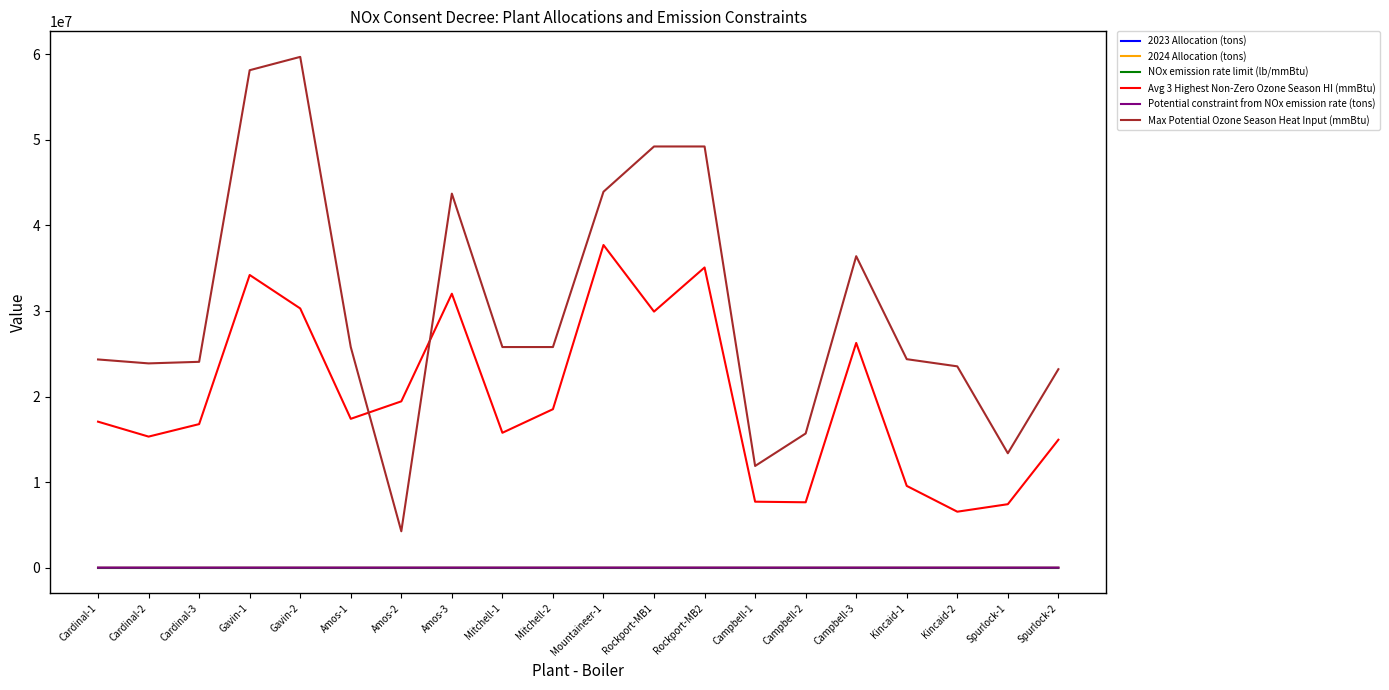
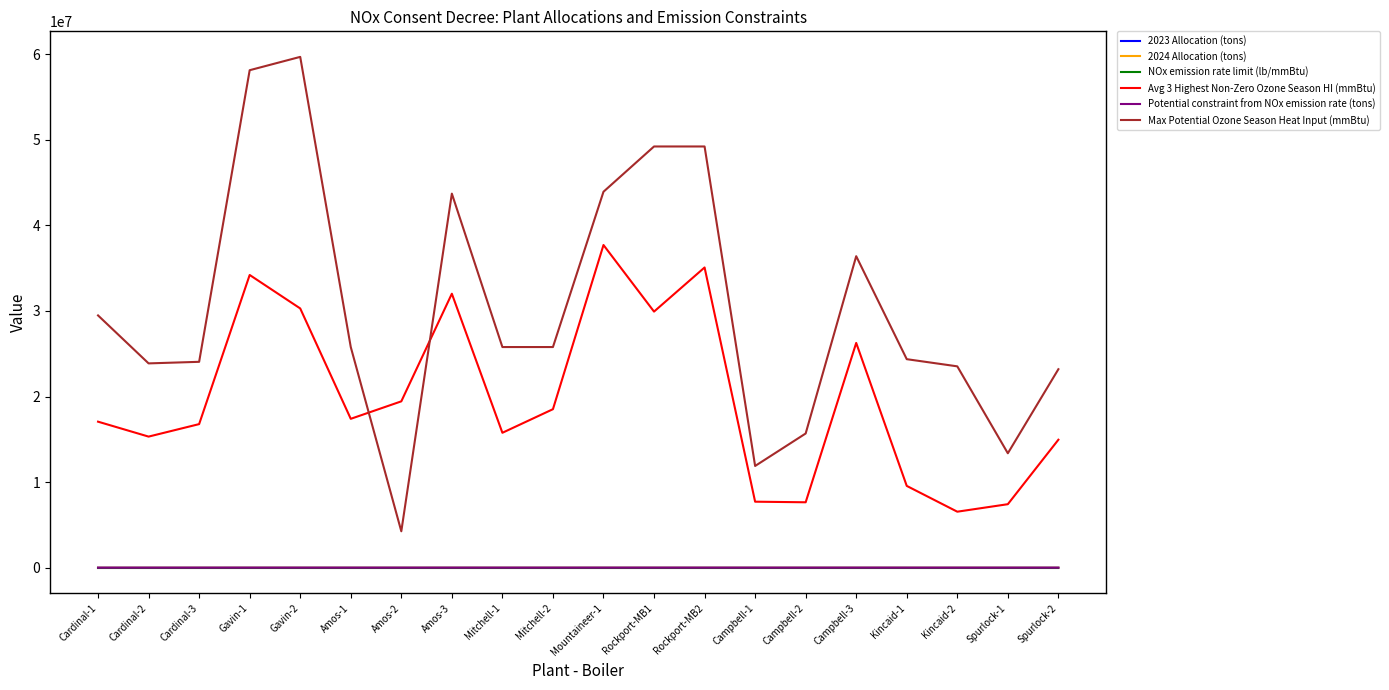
Max Potential Ozone Season Heat Input (mmBtu), Cardinal-1: 24000000 -> 29000000
